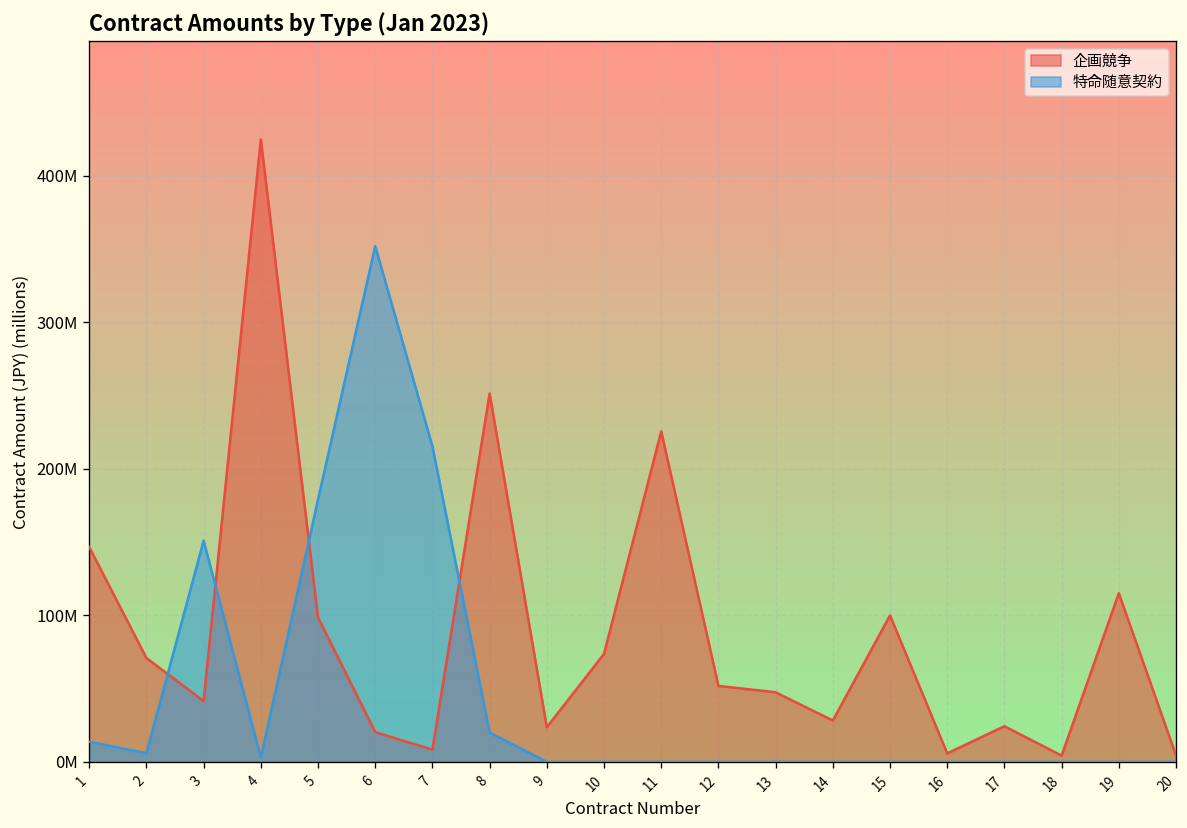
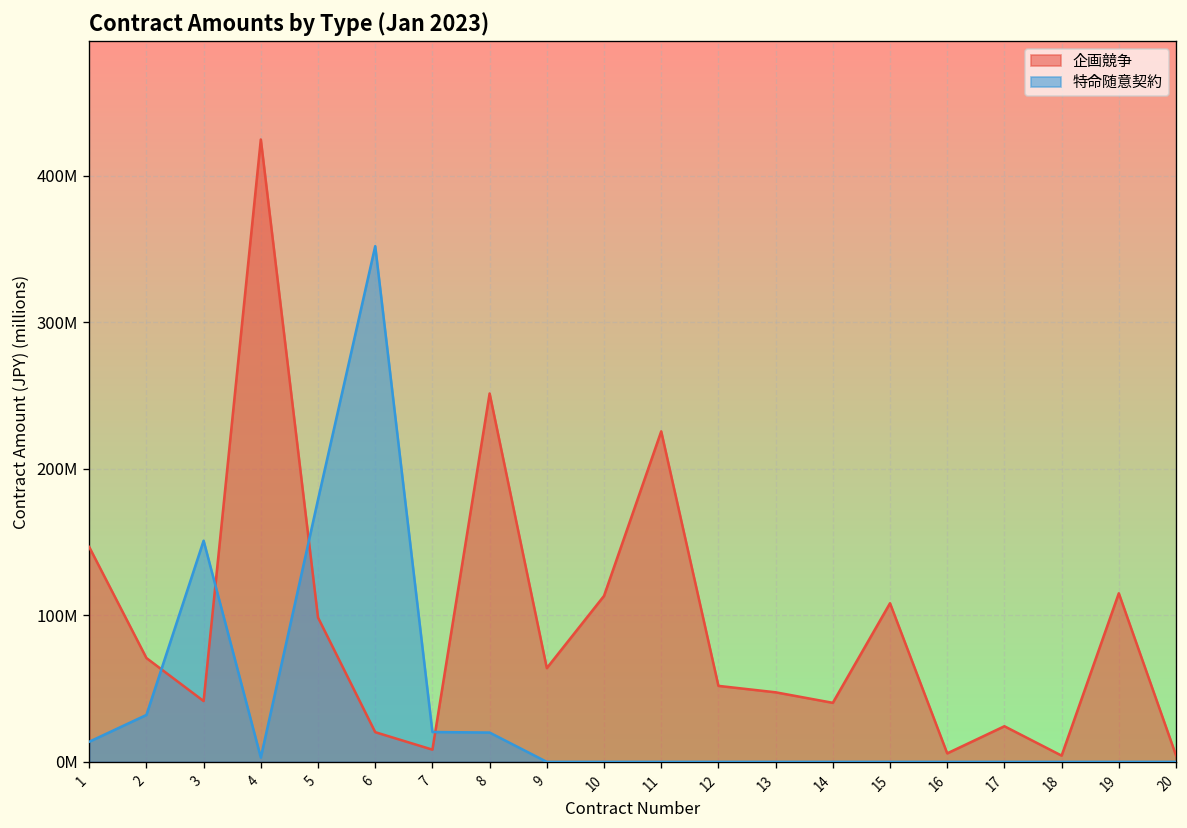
特命随意契約, 2: 6000000 -> 32000000
特命随意契約, 7: 215000000 -> 20000000
企画競争, 9: 24000000 -> 64000000
企画競争, 10: 74000000 -> 113000000
企画競争, 14: 28000000 -> 40000000
企画競争, 15: 100000000 -> 108000000
